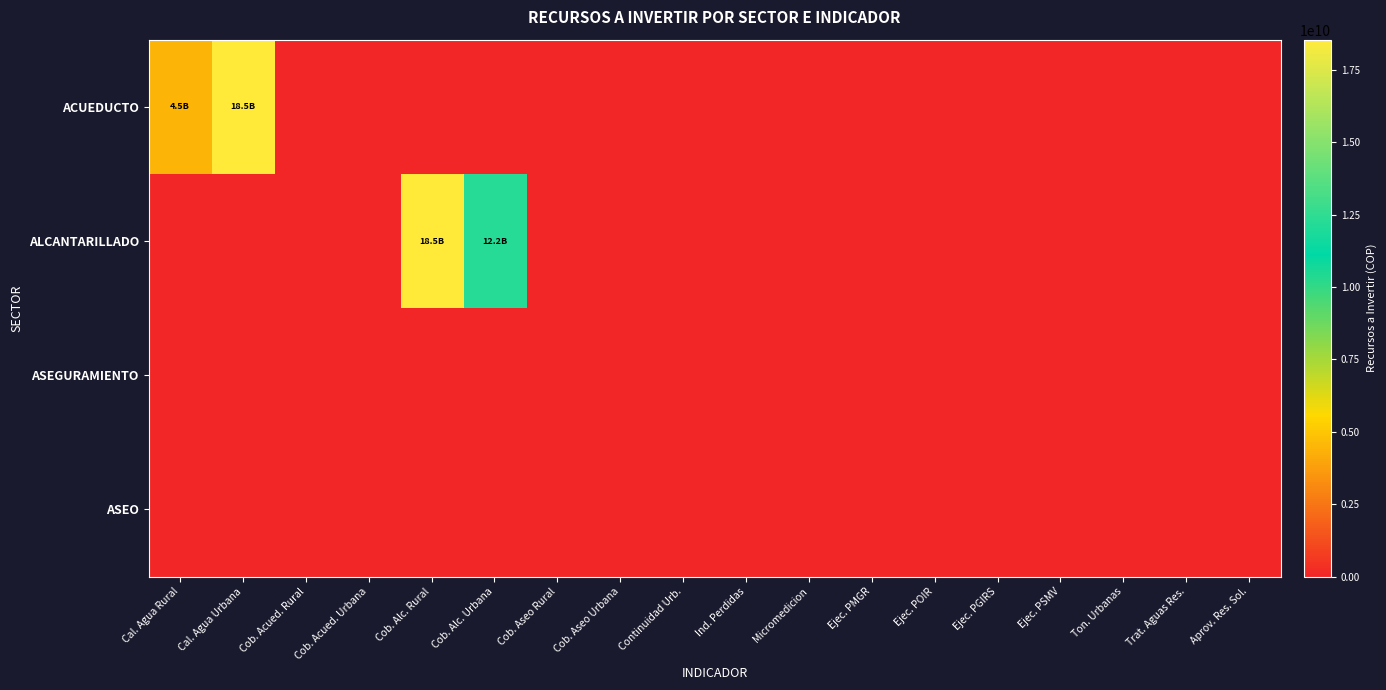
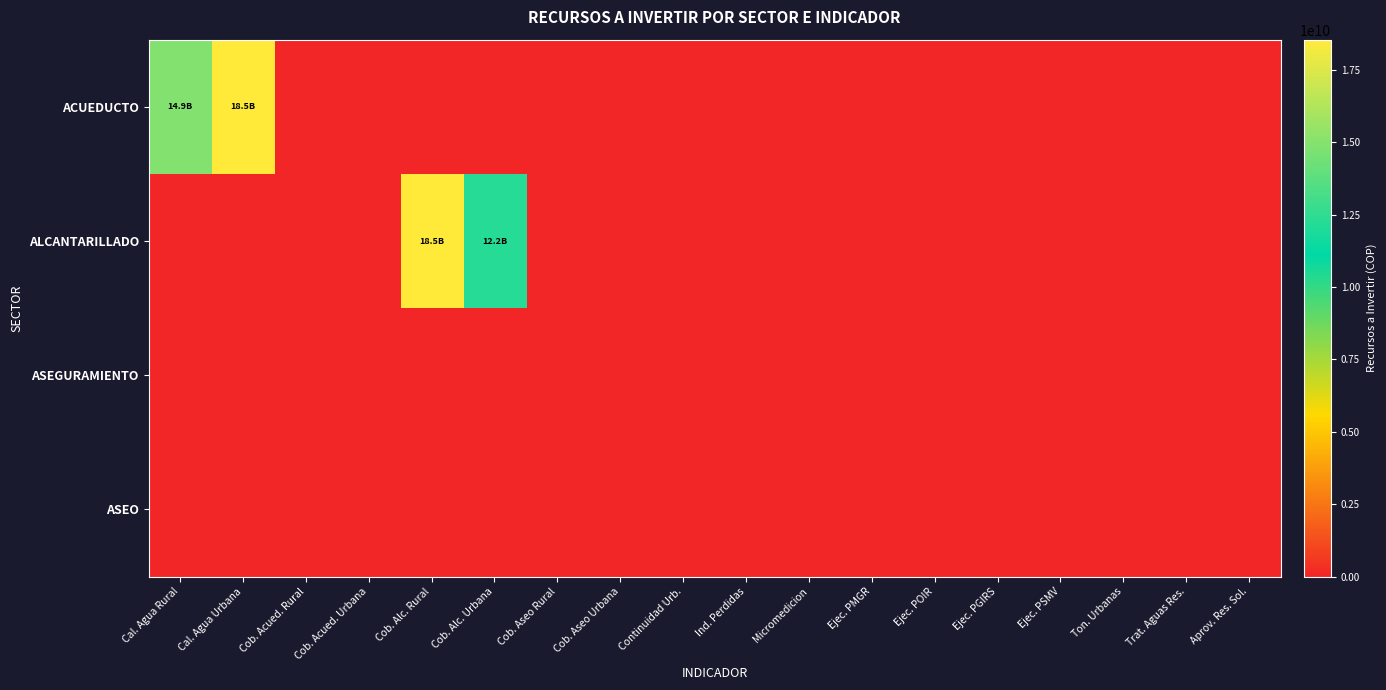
ACUEDUCTO, Cal. Agua Rural: 4.5B -> 14.9B
